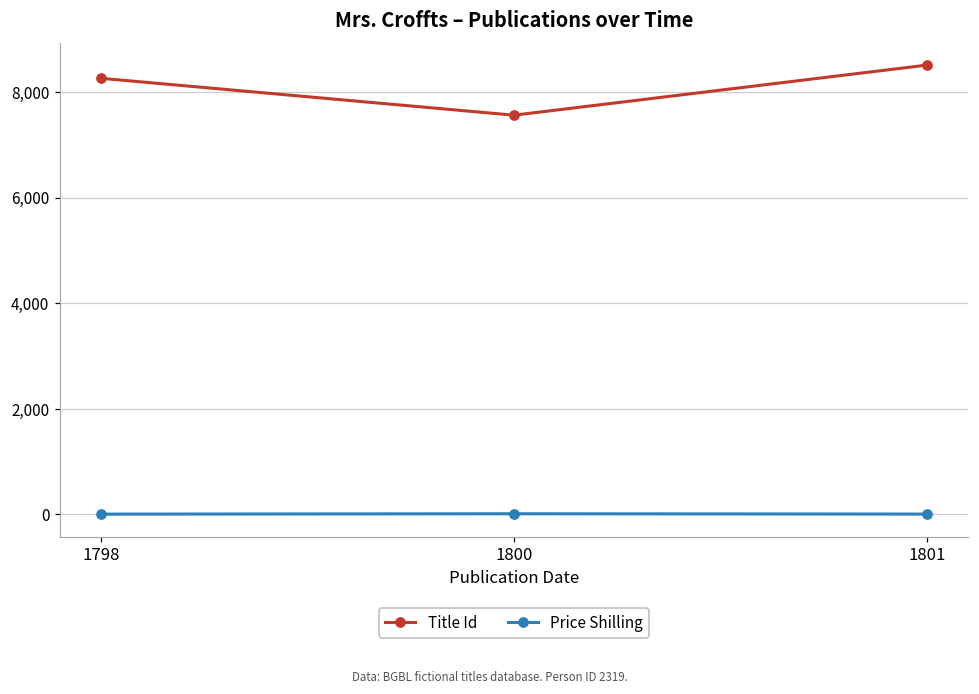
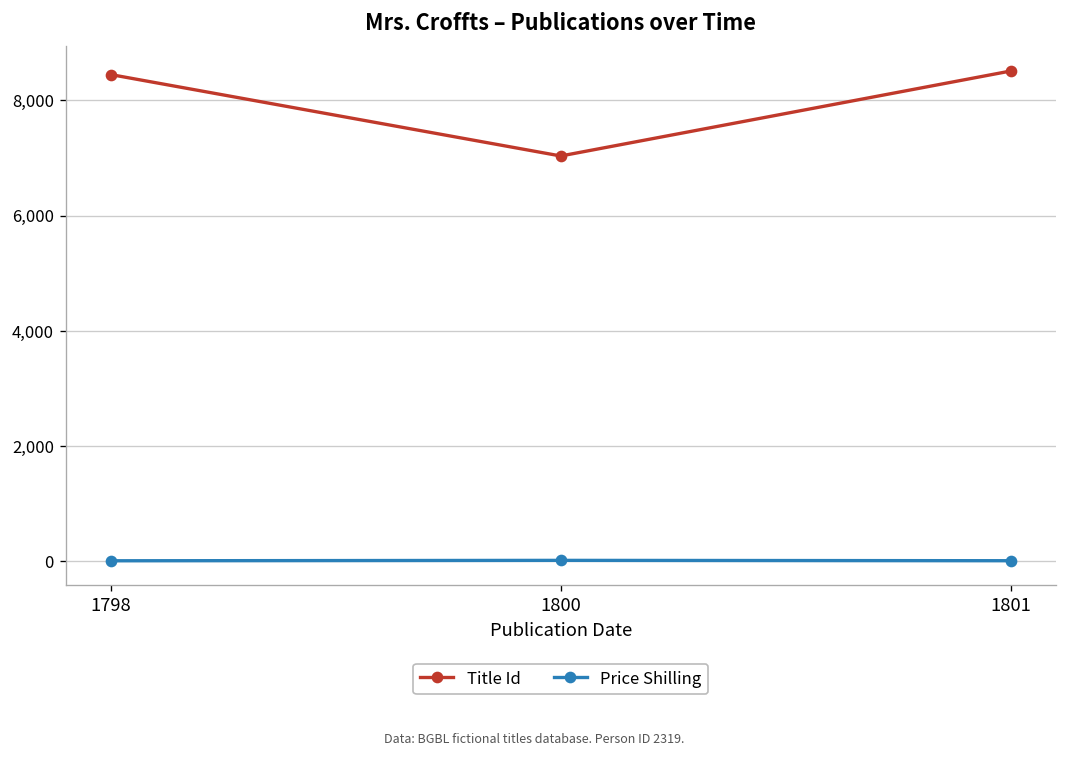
Title Id, 1798: 8,300 -> 8,400
Title Id, 1800: 7,600 -> 7,000
